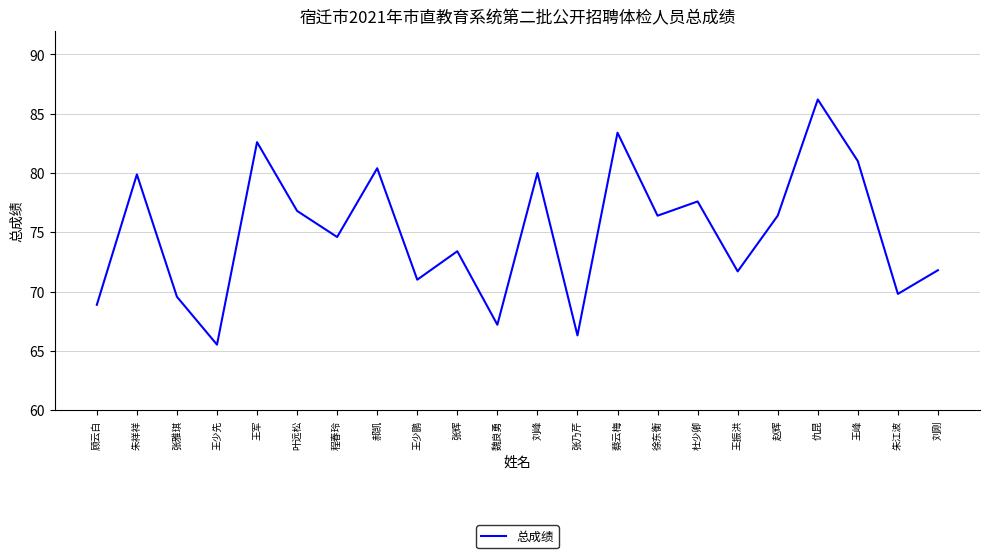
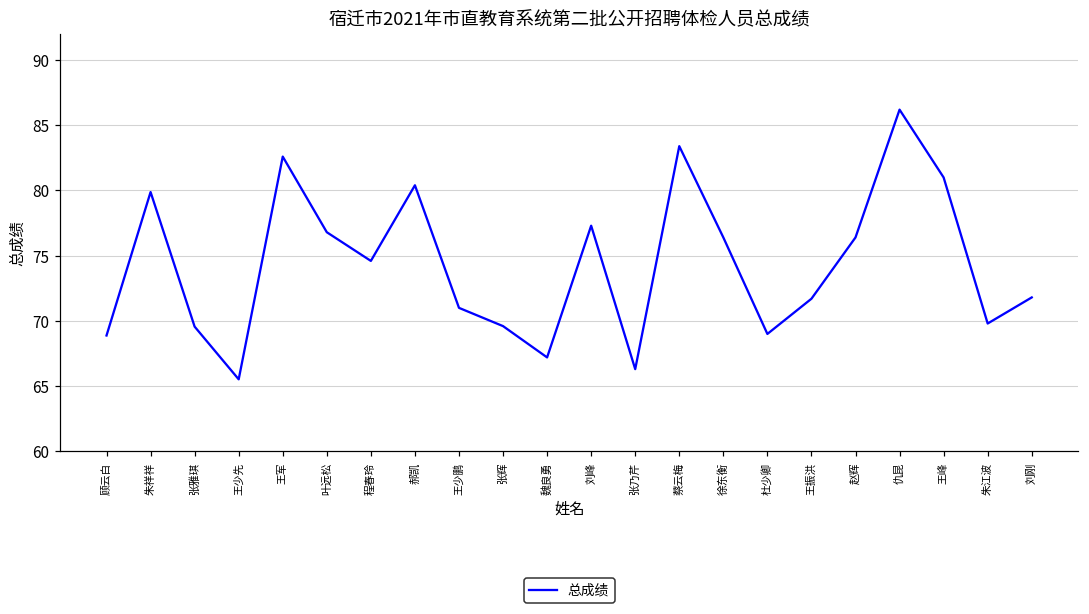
张辉: 73.4 -> 69.6
刘峰: 80.0 -> 77.3
杜少卿: 77.6 -> 69.0
